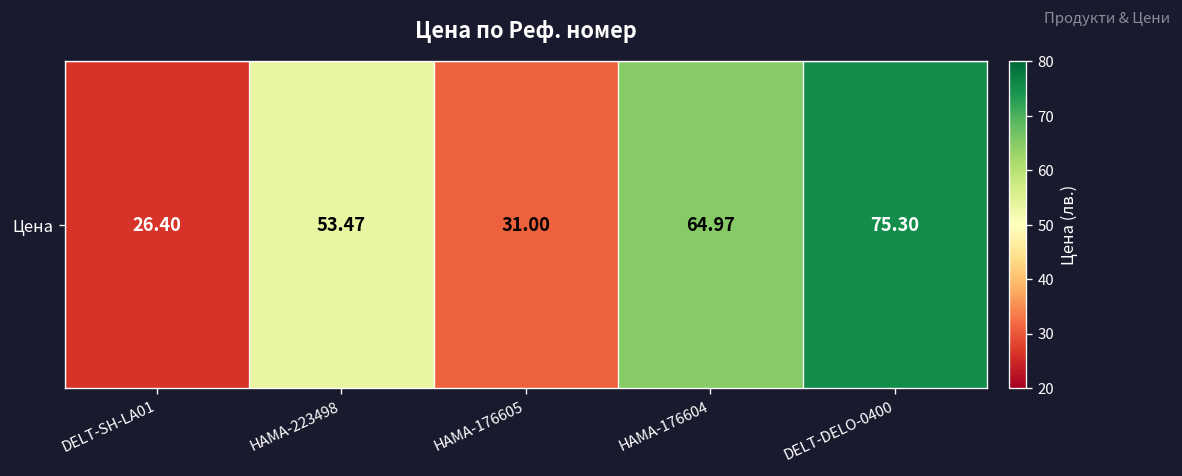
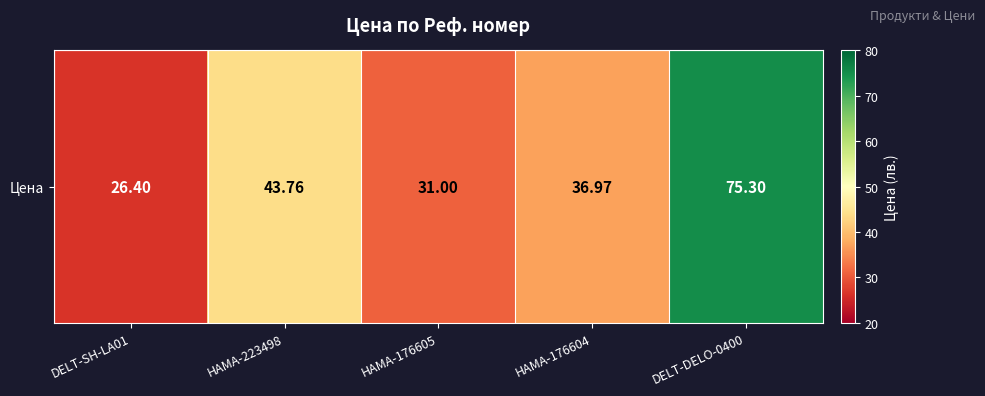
Цена, HAMA-223498: 53.47 -> 43.76
Цена, HAMA-176604: 64.97 -> 36.97
